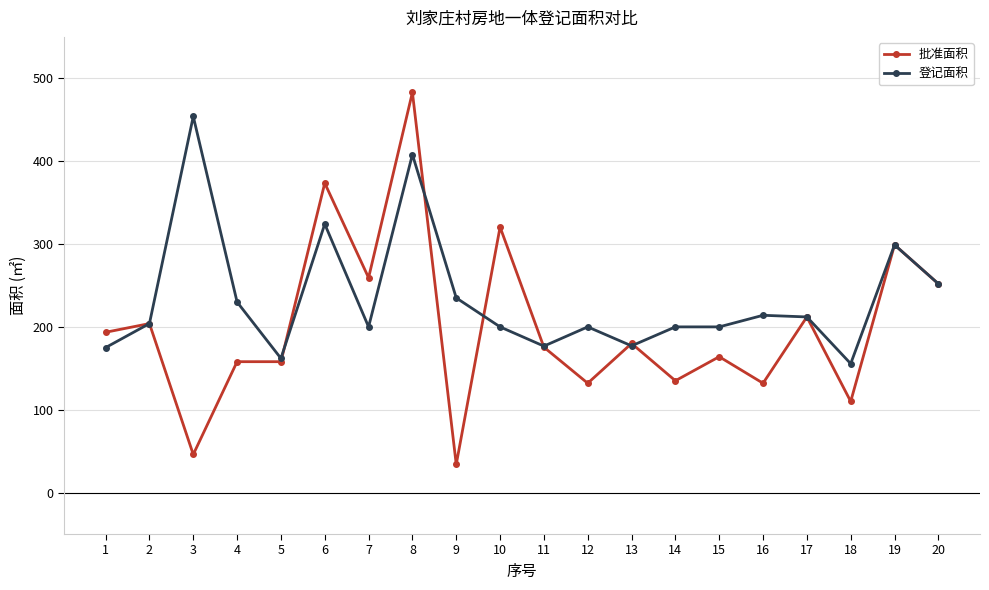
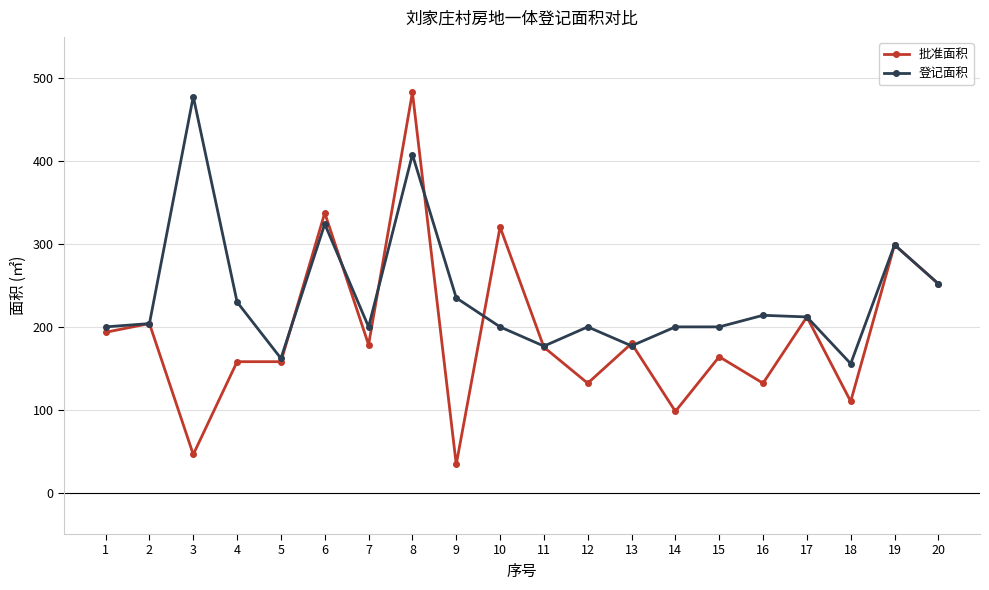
登记面积, 1: 180 -> 200
登记面积, 3: 450 -> 480
批准面积, 6: 370 -> 340
批准面积, 7: 260 -> 180
批准面积, 14: 140 -> 100
